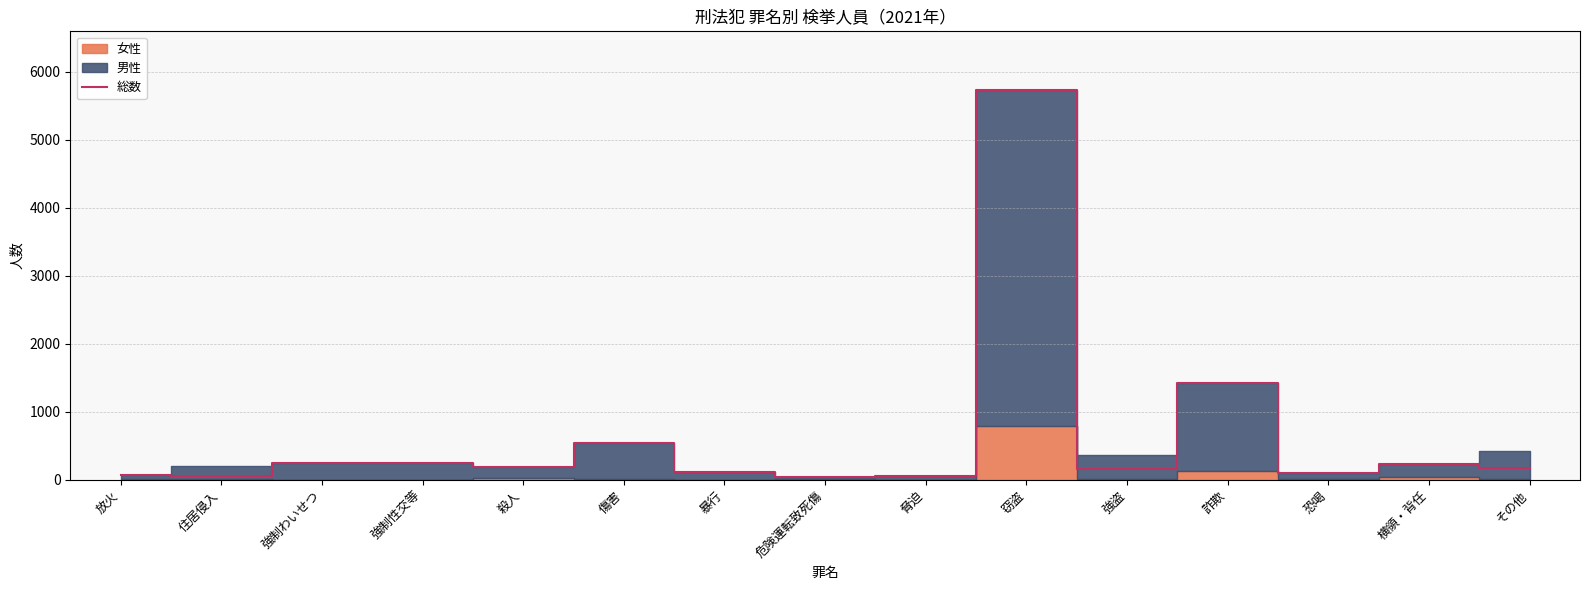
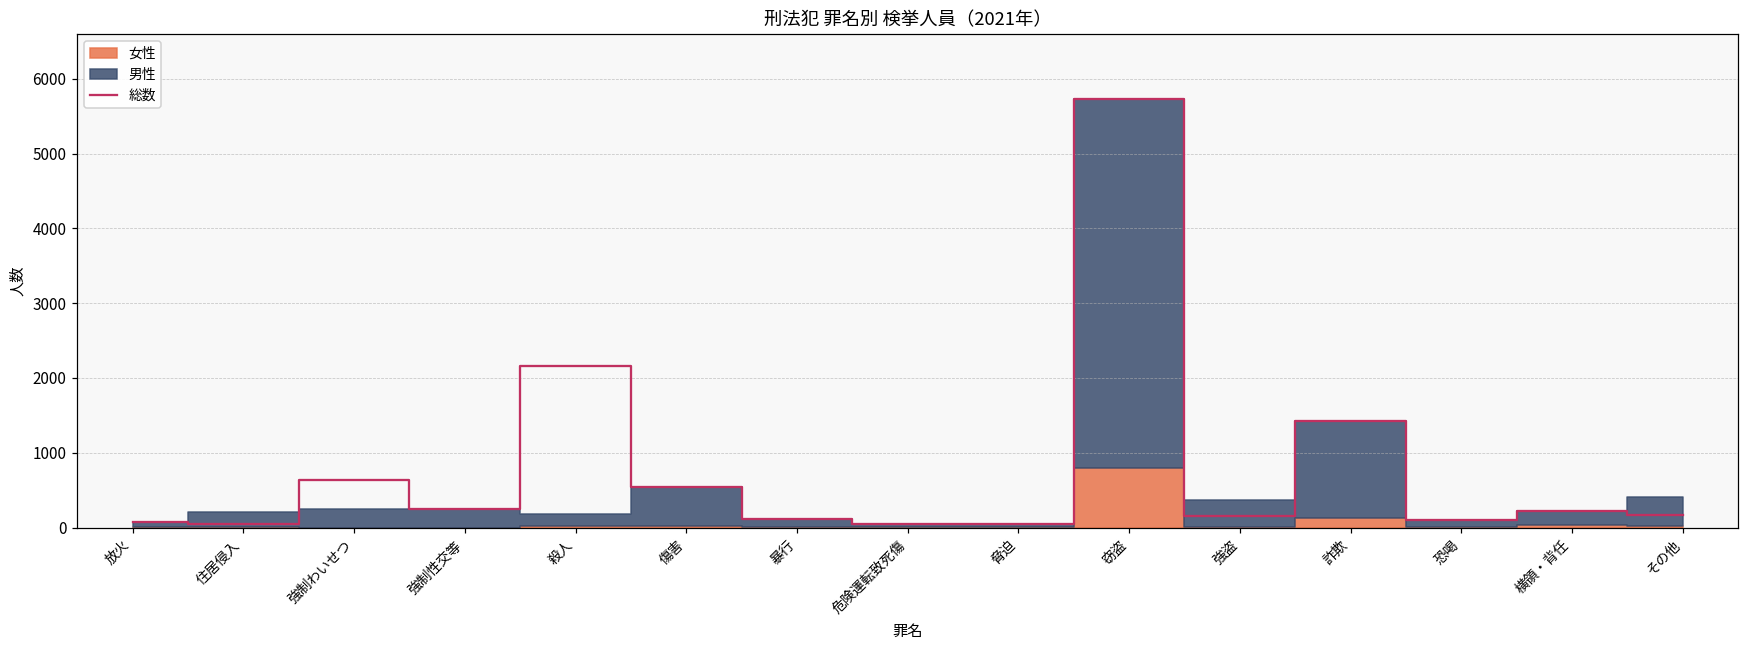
総数, 強制わいせつ: 200 -> 600
総数, 殺人: 200 -> 2200
